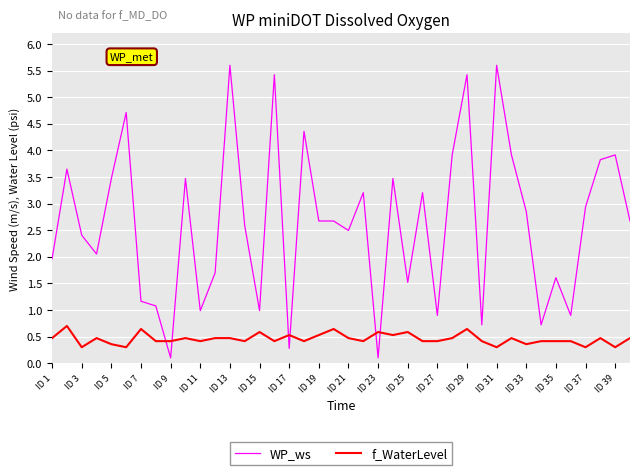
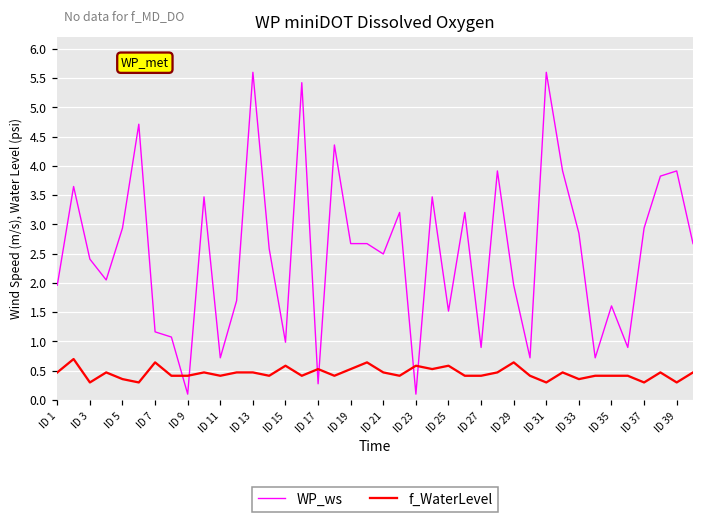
WP_ws, ID 5: 3.5 -> 2.9
WP_ws, ID 11: 1.0 -> 0.7
WP_ws, ID 29: 5.4 -> 2.0
